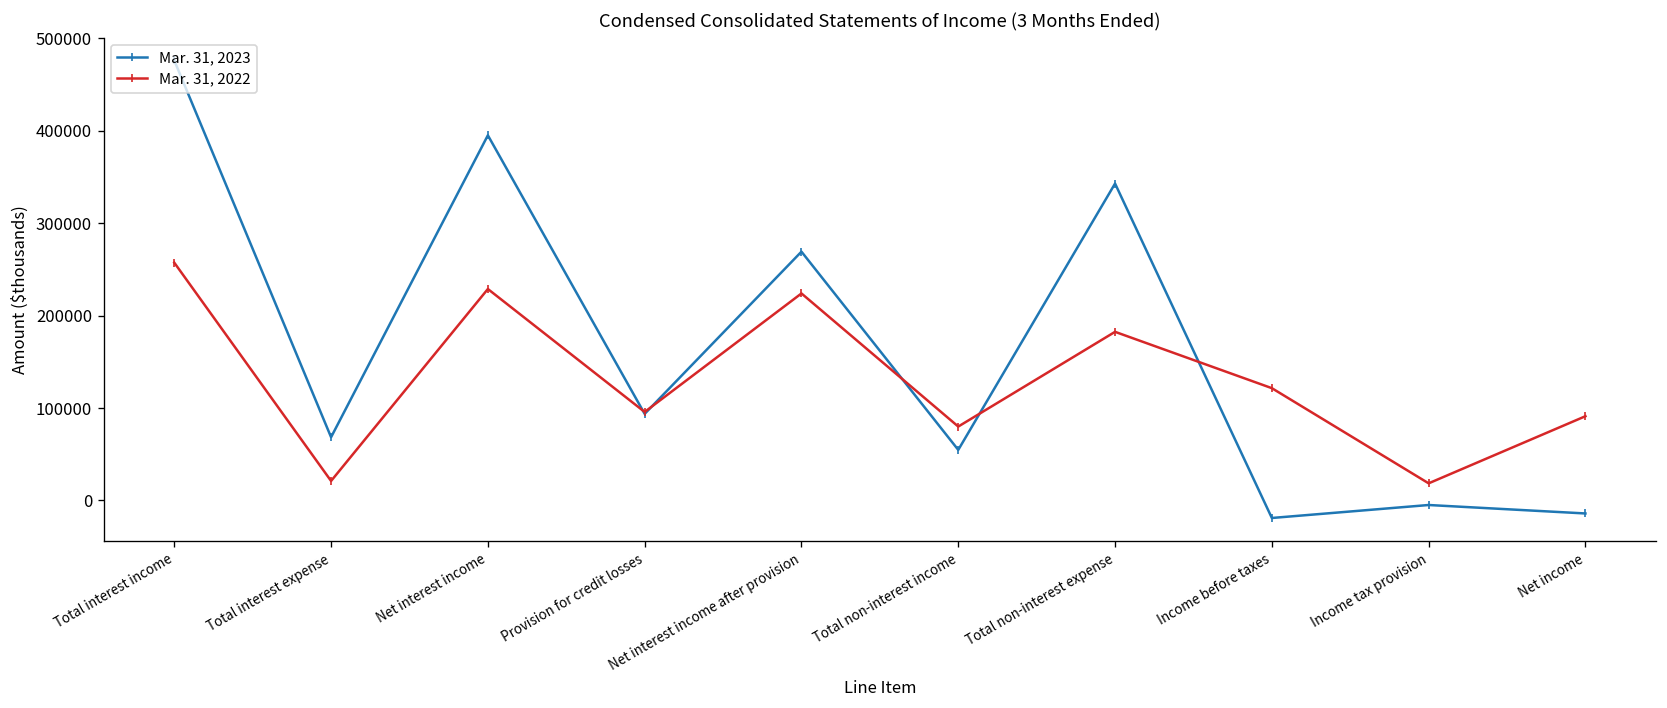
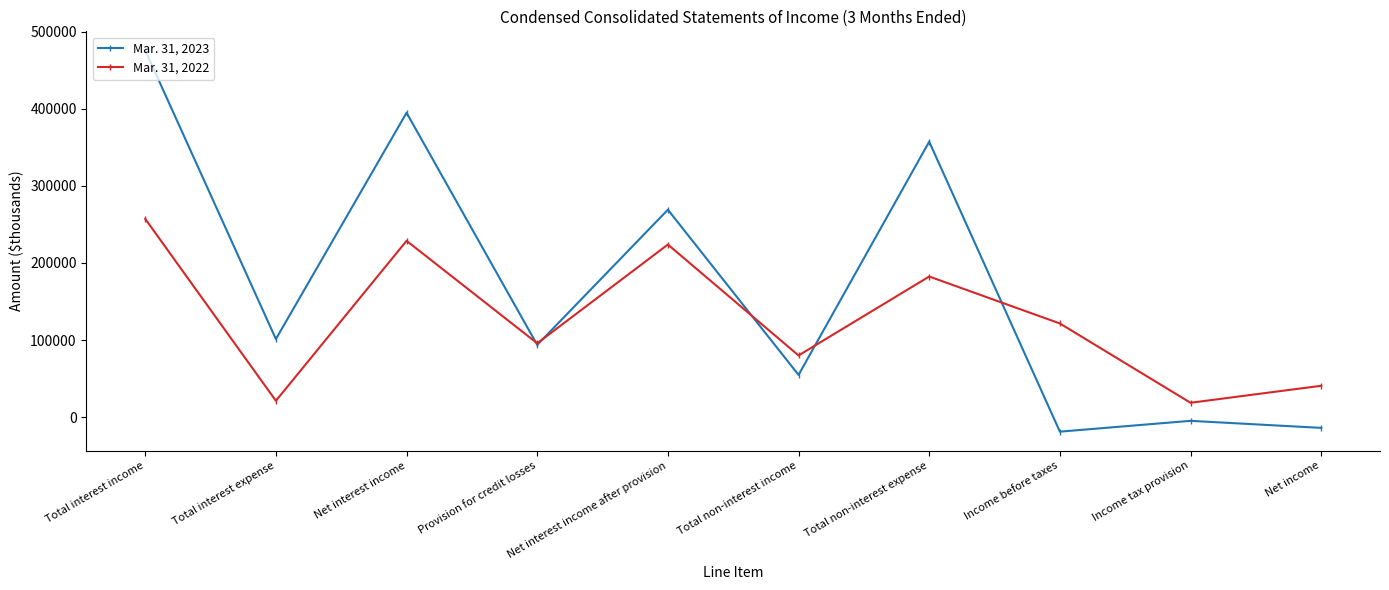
Mar. 31, 2023, Total interest expense: 70000 -> 100000
Mar. 31, 2023, Total non-interest expense: 340000 -> 360000
Mar. 31, 2022, Net income: 90000 -> 40000
